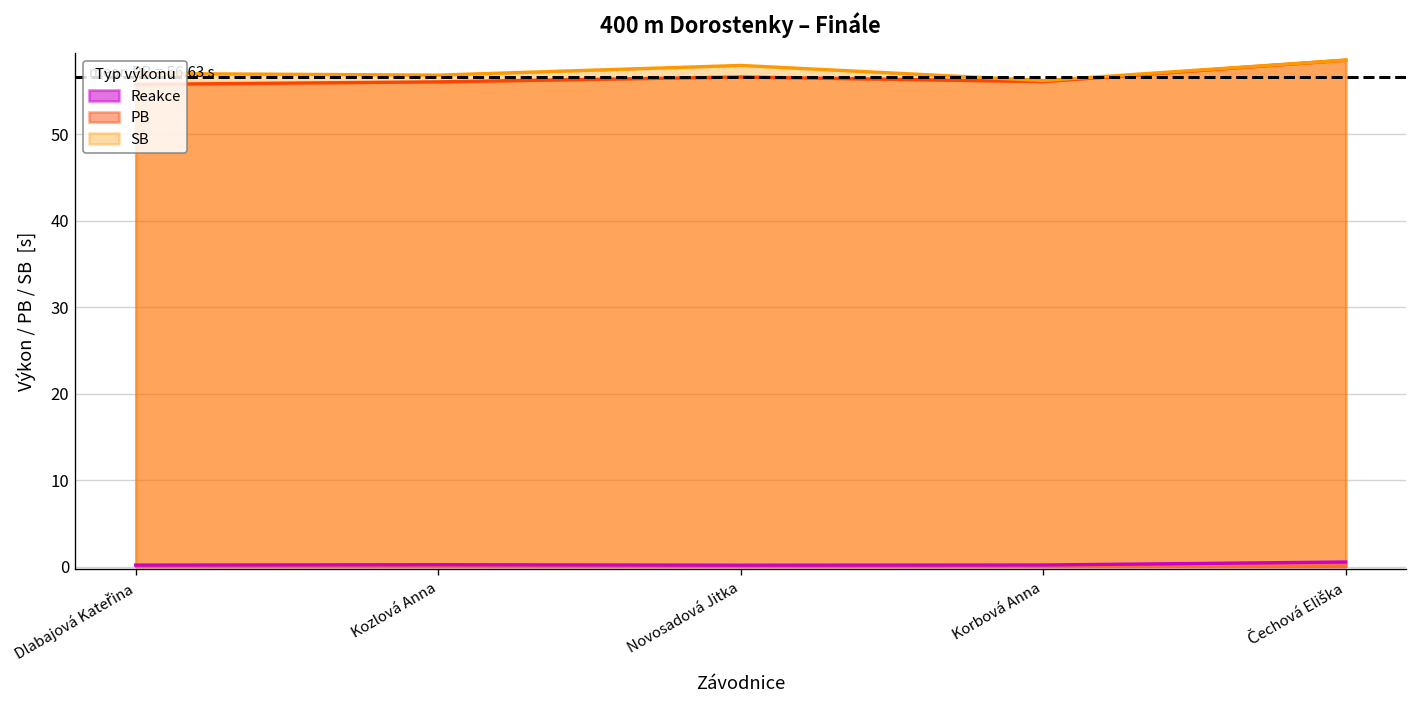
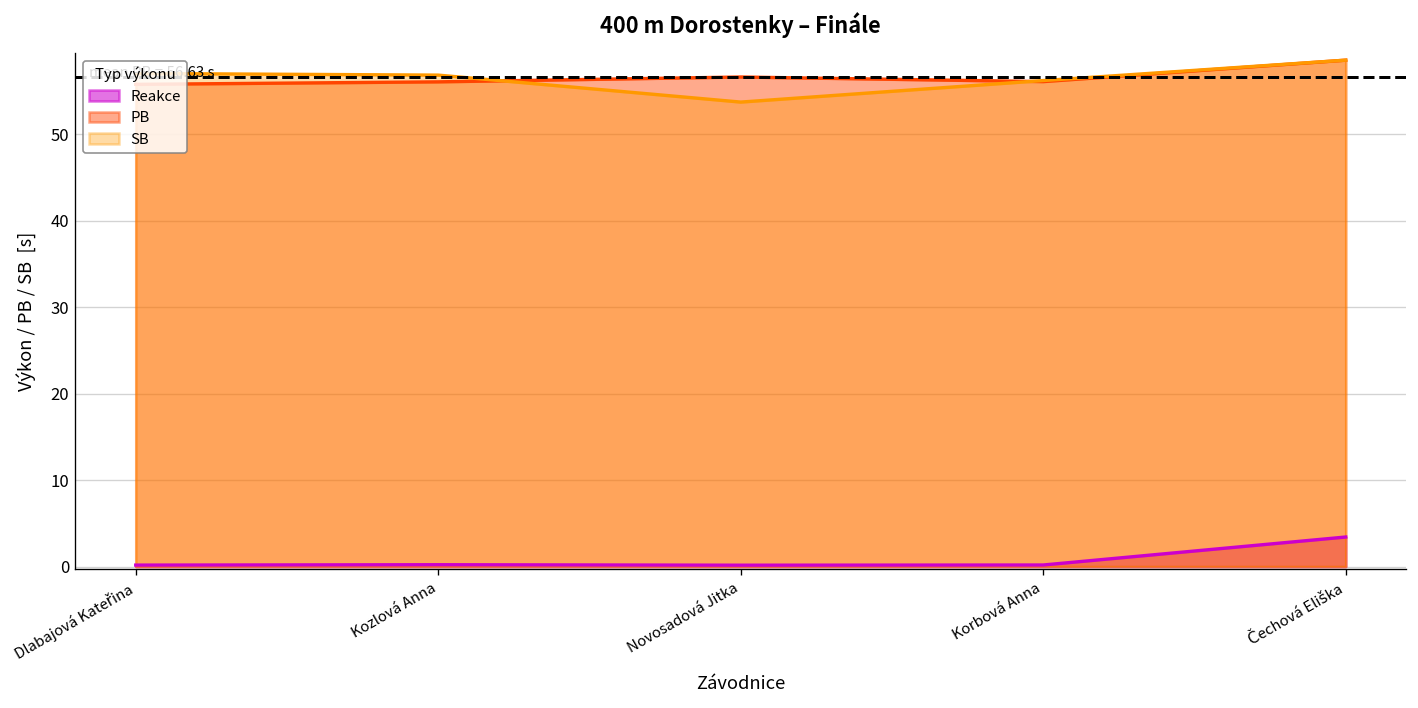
SB, Novosadová Jitka: 58 -> 54
Reakce, Čechová Eliška: 1 -> 3
